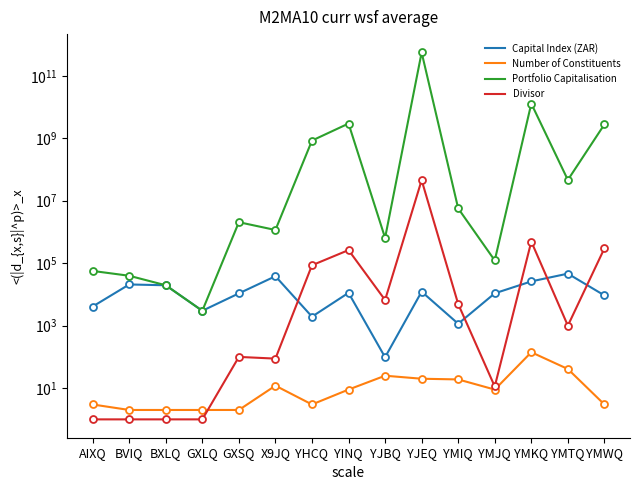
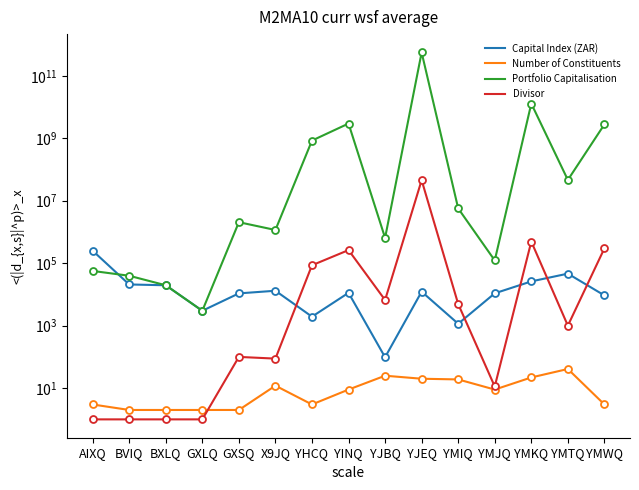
Capital Index (ZAR), AIXQ: 4000 -> 300000
Capital Index (ZAR), X9JQ: 40000 -> 13000
Number of Constituents, YMKQ: 100 -> 20
